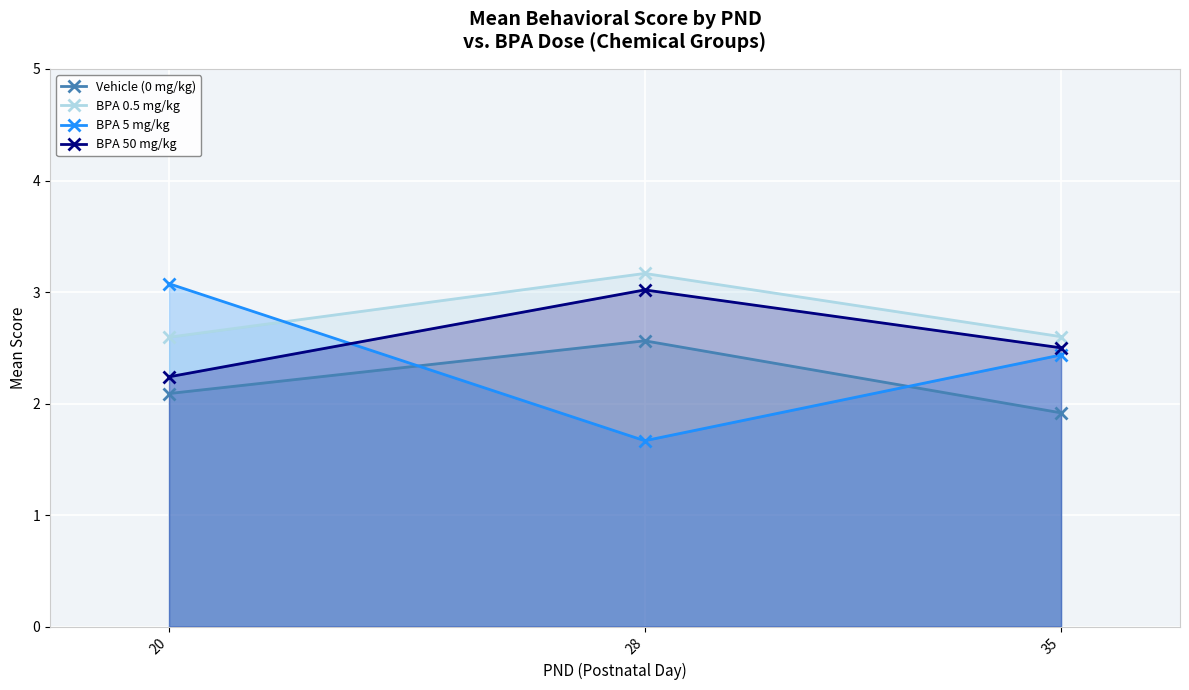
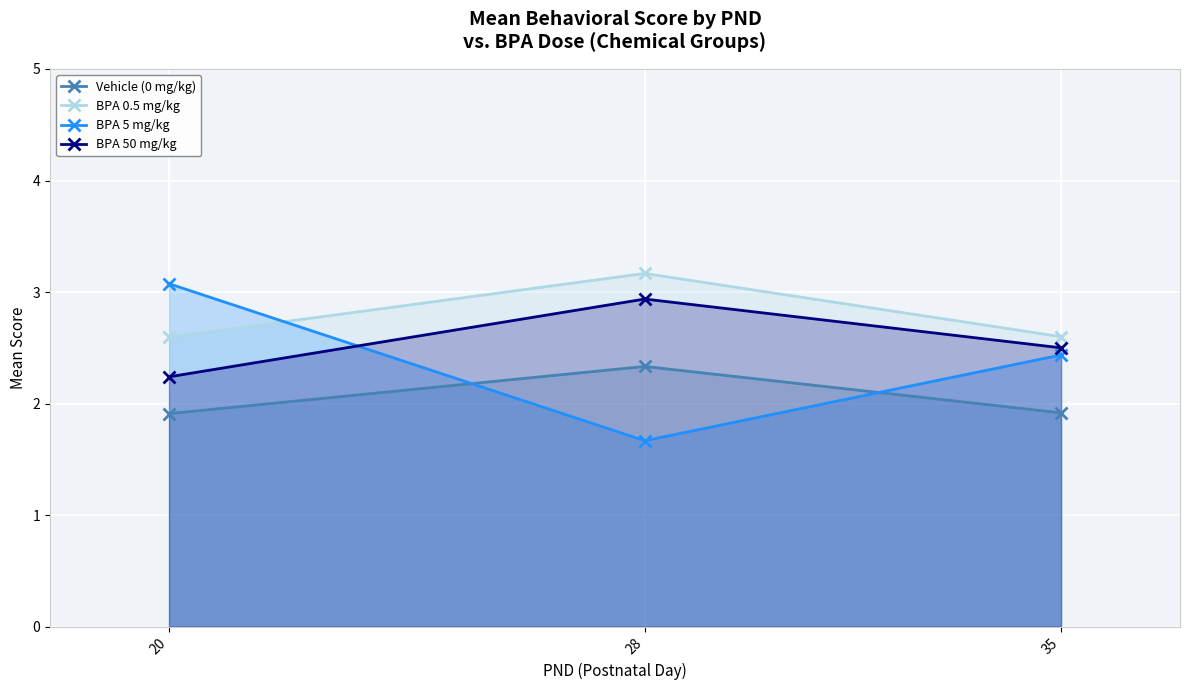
Vehicle (0 mg/kg), 20: 2.09 -> 1.91
Vehicle (0 mg/kg), 28: 2.56 -> 2.33
BPA 50 mg/kg, 28: 3.02 -> 2.94
